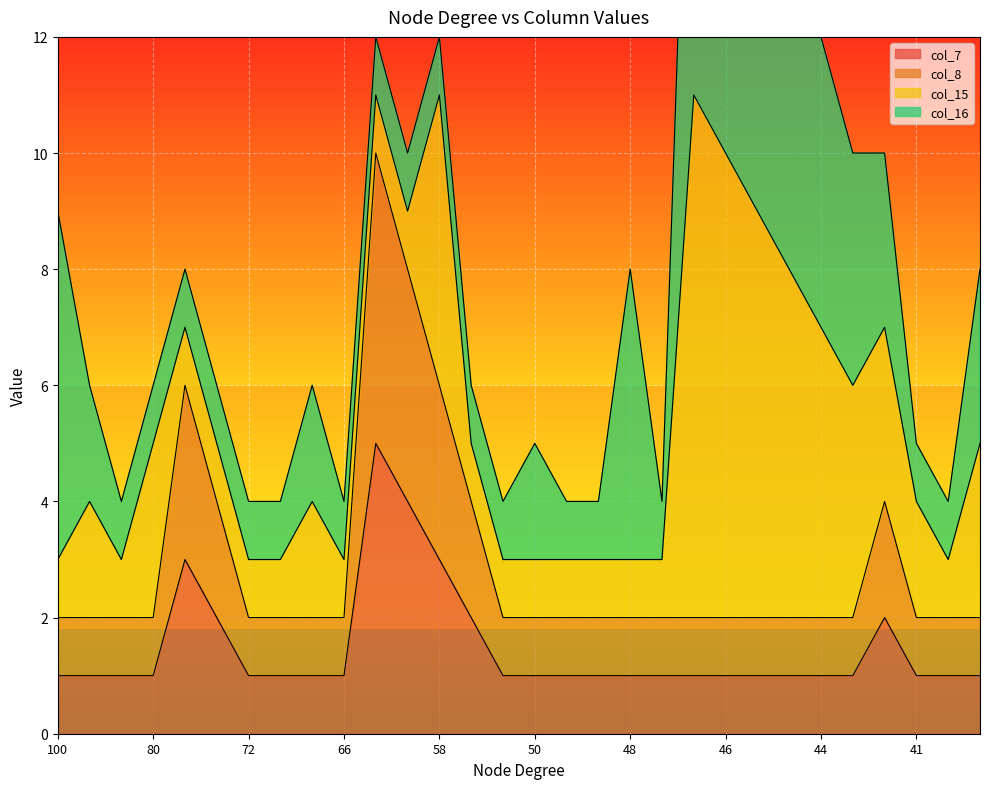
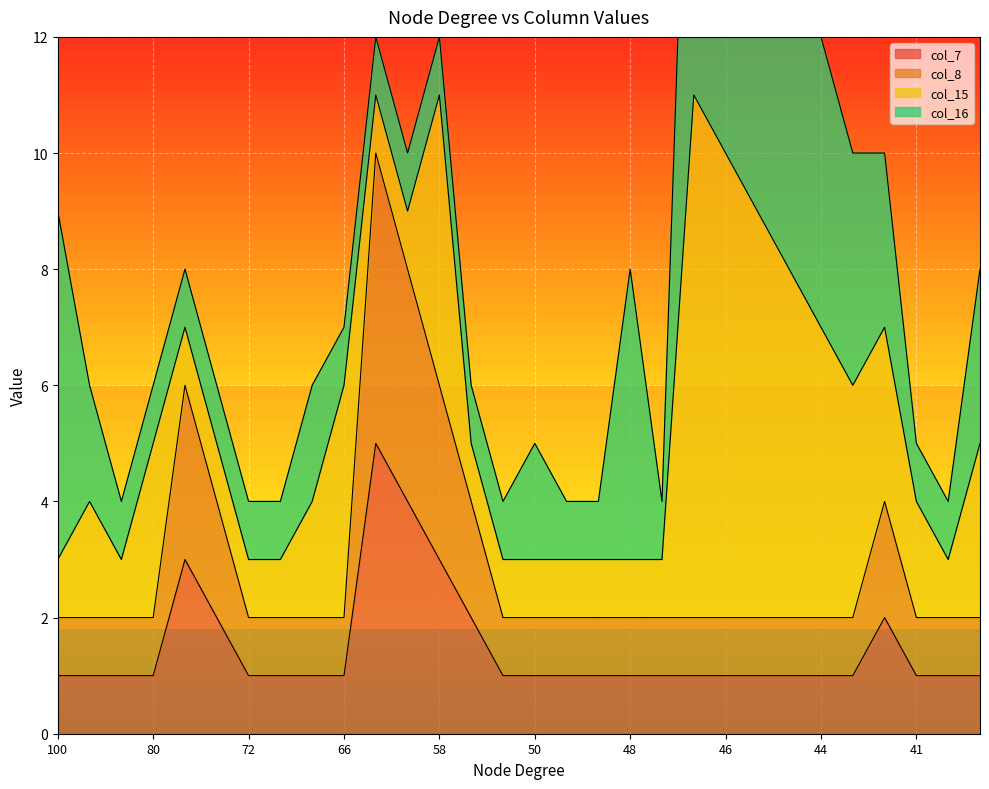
col_15, 66: 1 -> 4
